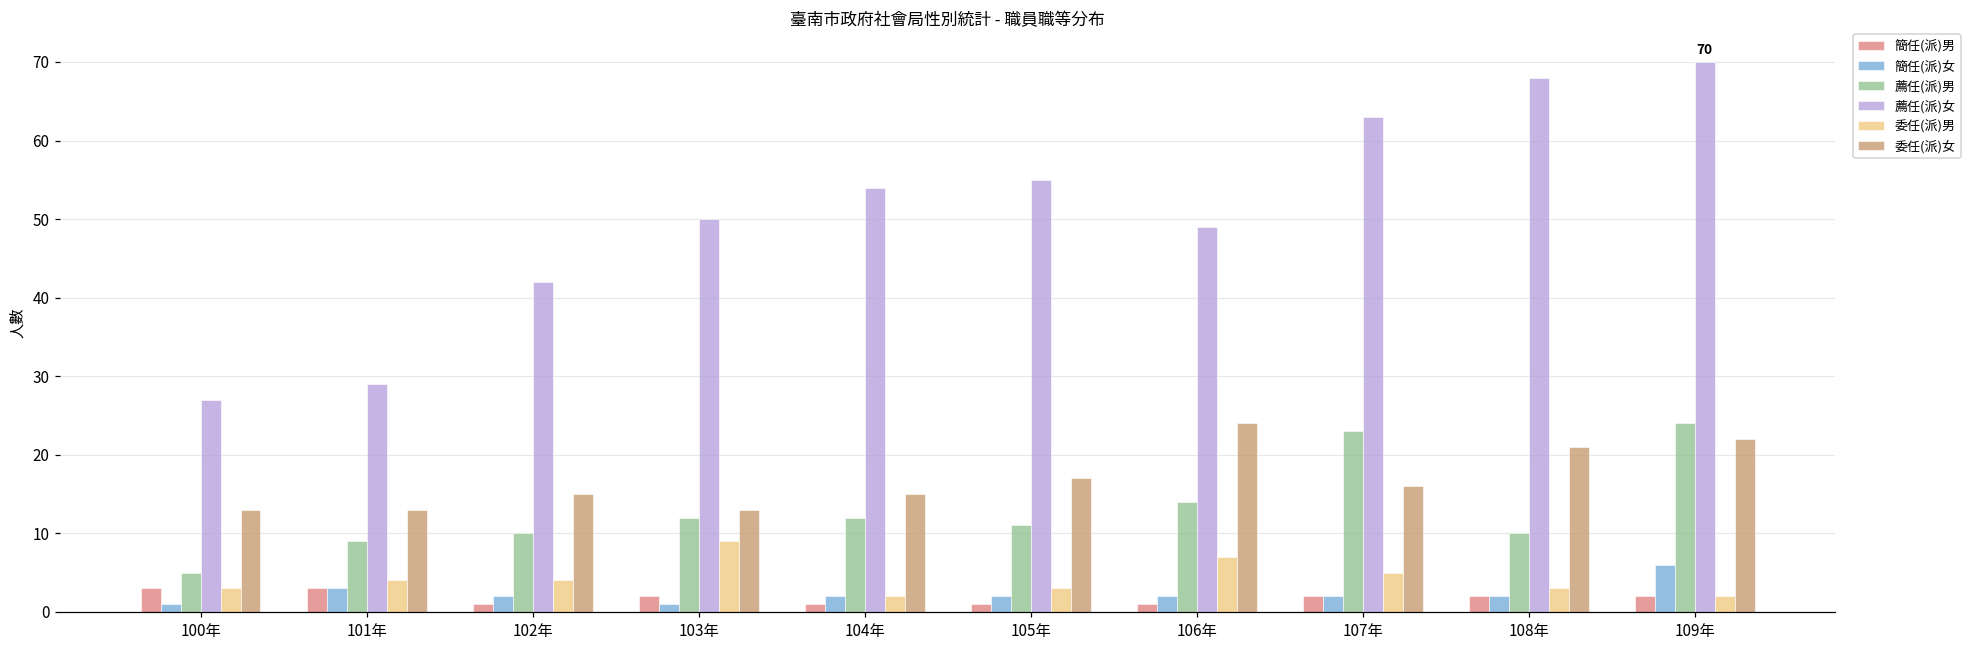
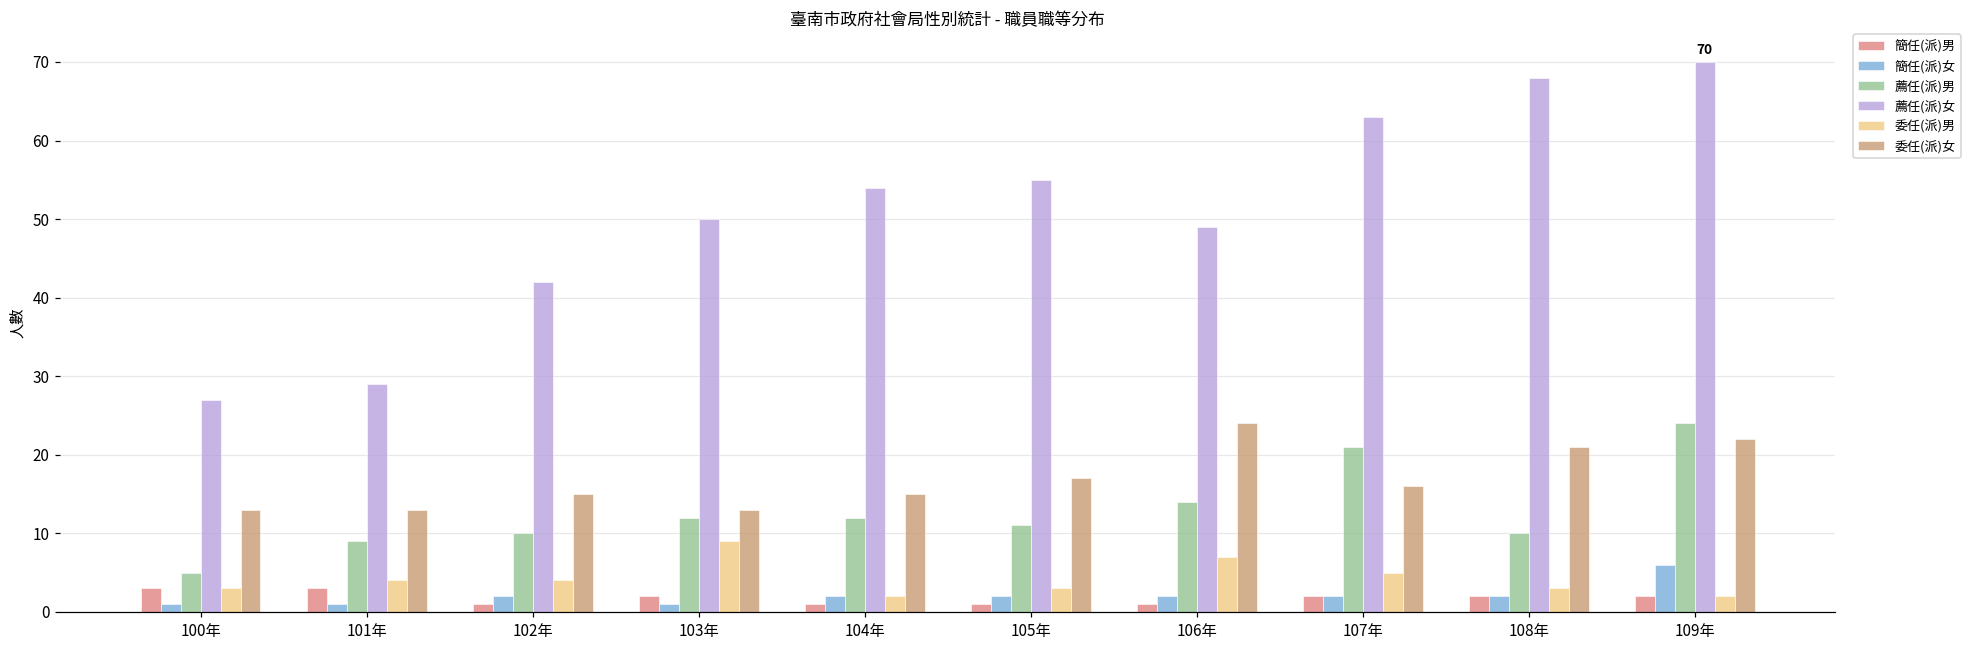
簡任(派)女, 101年: 3 -> 1
薦任(派)男, 107年: 23 -> 21
